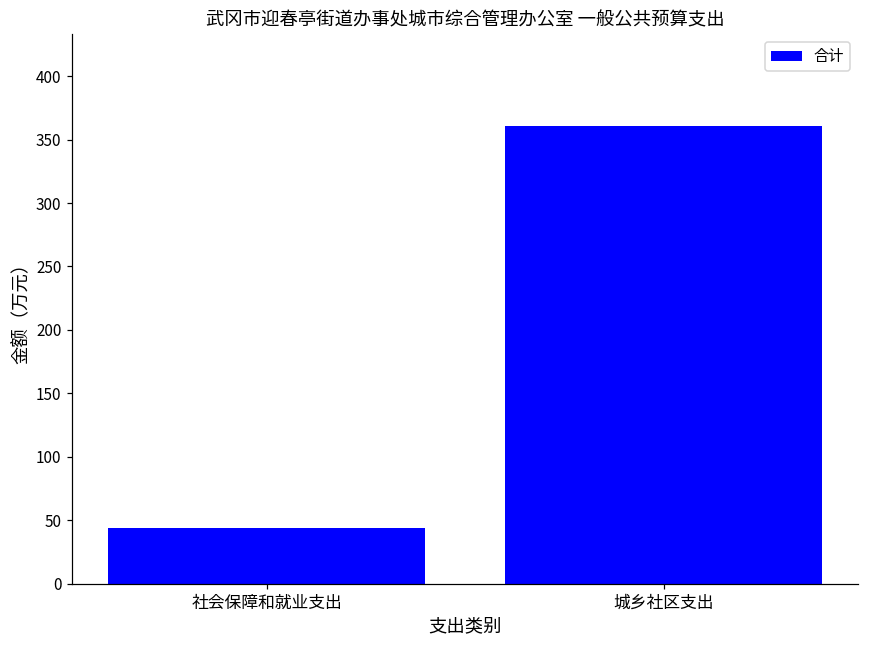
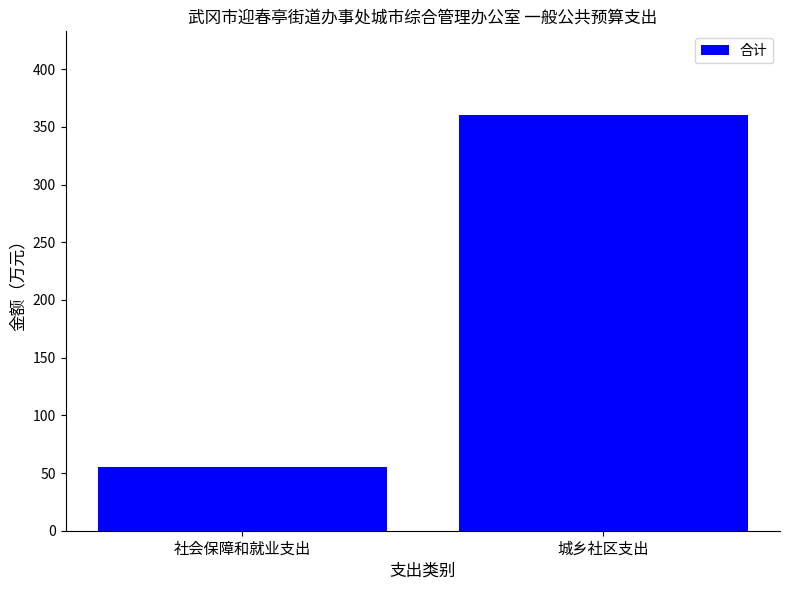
社会保障和就业支出: 44 -> 55
